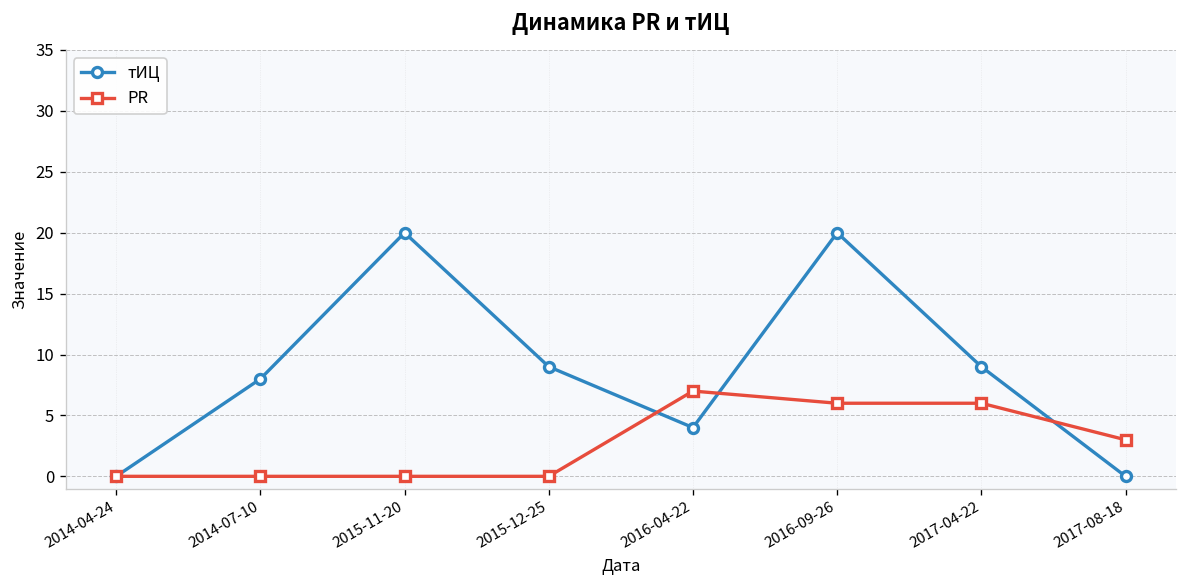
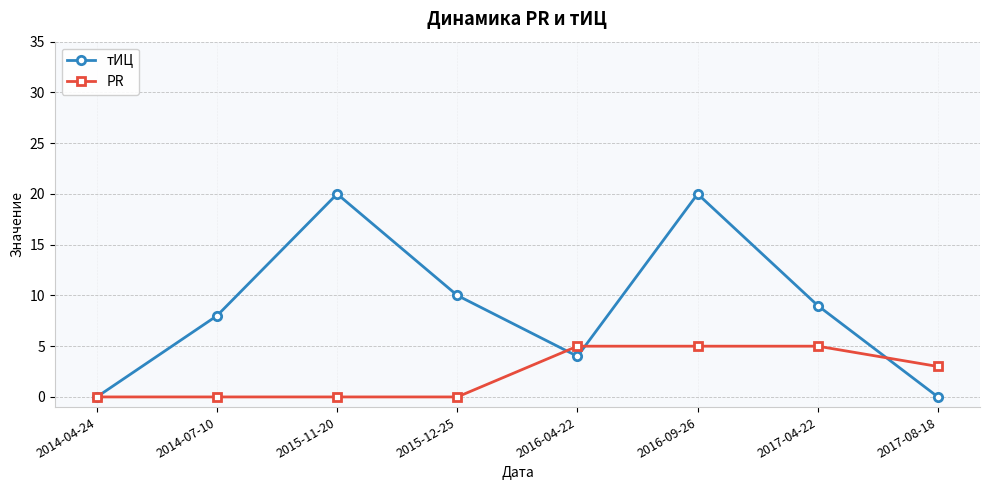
тИЦ, 2015-12-25: 9 -> 10
PR, 2016-04-22: 7 -> 5
PR, 2016-09-26: 6 -> 5
PR, 2017-04-22: 6 -> 5
